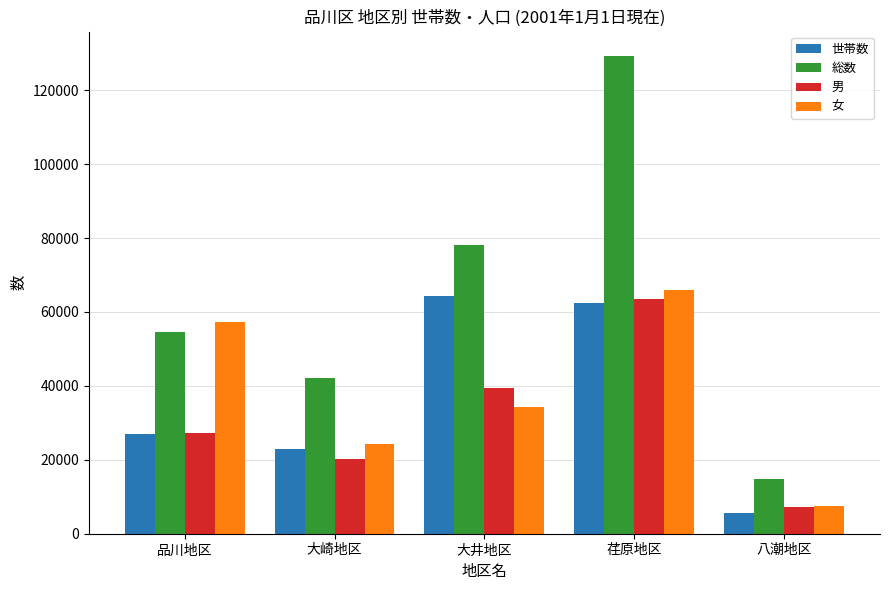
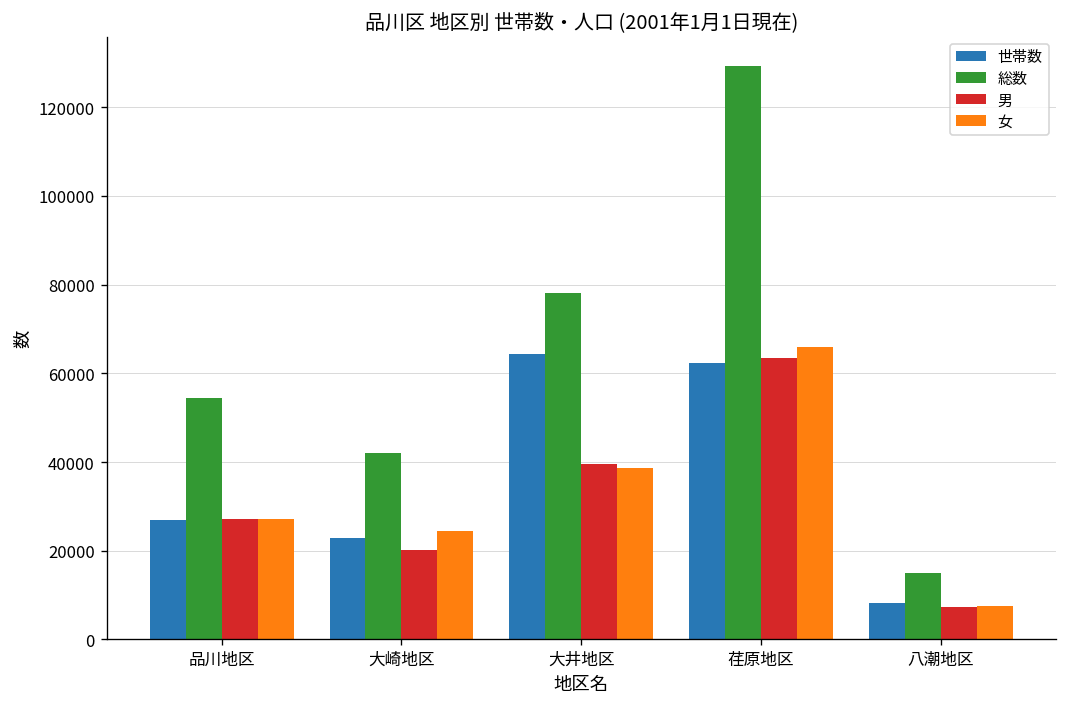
女, 品川地区: 57000 -> 27000
女, 大井地区: 34000 -> 39000
世帯数, 八潮地区: 5000 -> 8000
